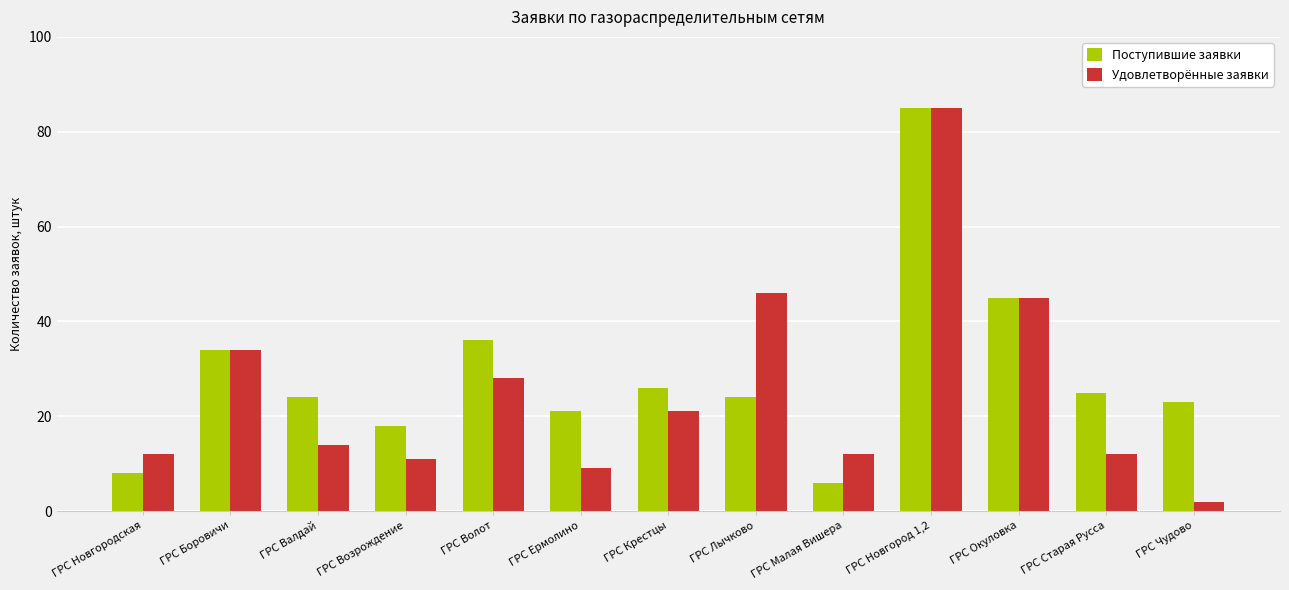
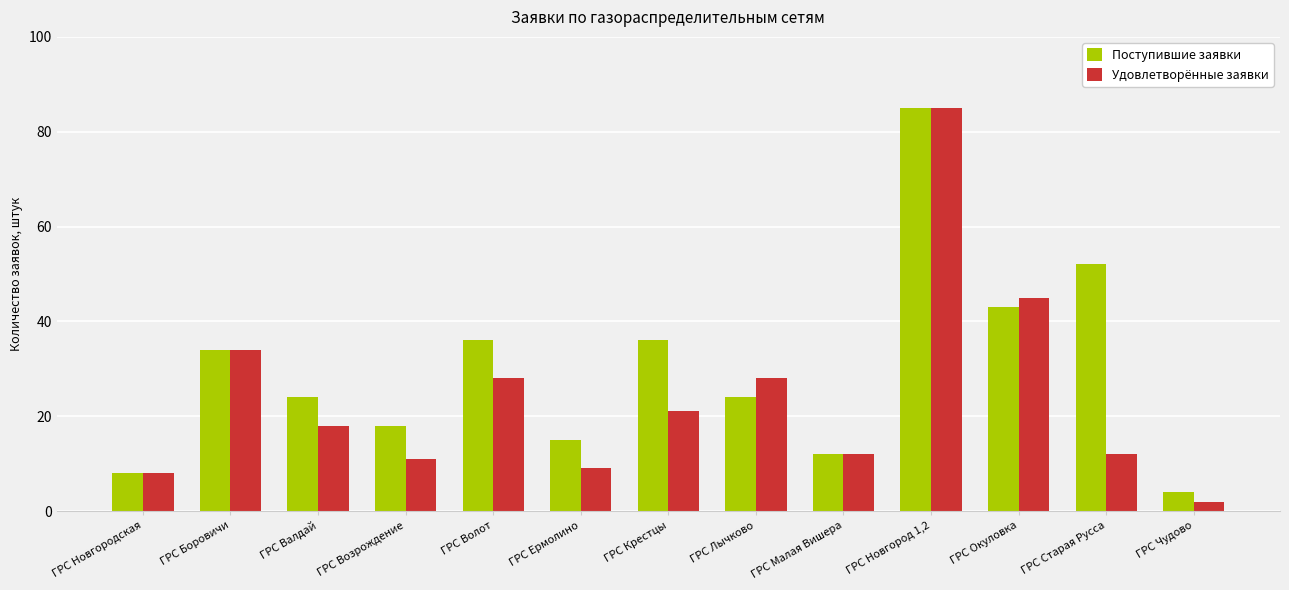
Удовлетворённые заявки, ГРС Новгородская: 12 -> 8
Удовлетворённые заявки, ГРС Валдай: 14 -> 18
Поступившие заявки, ГРС Ермолино: 21 -> 15
Поступившие заявки, ГРС Крестцы: 26 -> 36
Удовлетворённые заявки, ГРС Лычково: 46 -> 28
Поступившие заявки, ГРС Малая Вишера: 6 -> 12
Поступившие заявки, ГРС Окуловка: 45 -> 43
Поступившие заявки, ГРС Старая Русса: 25 -> 52
Поступившие заявки, ГРС Чудово: 23 -> 4
